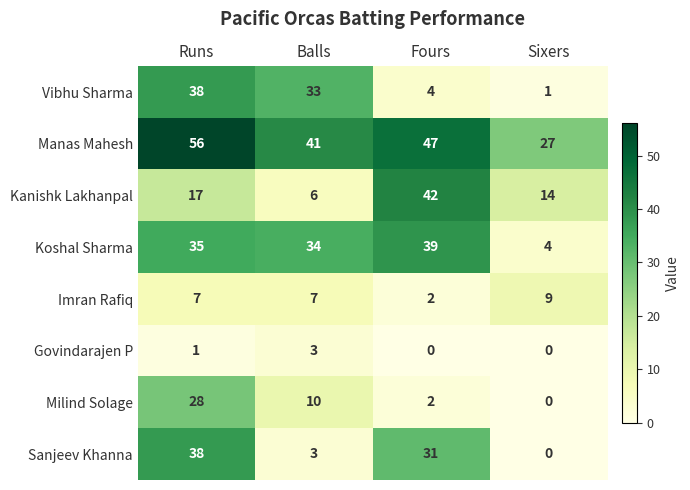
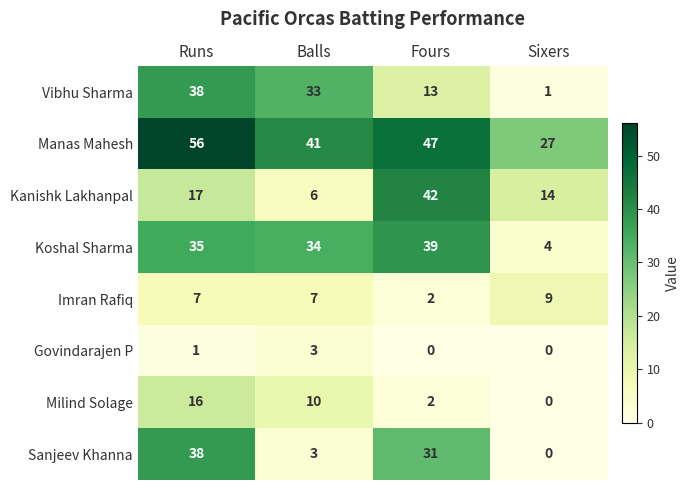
Vibhu Sharma, Fours: 4 -> 13
Milind Solage, Runs: 28 -> 16
